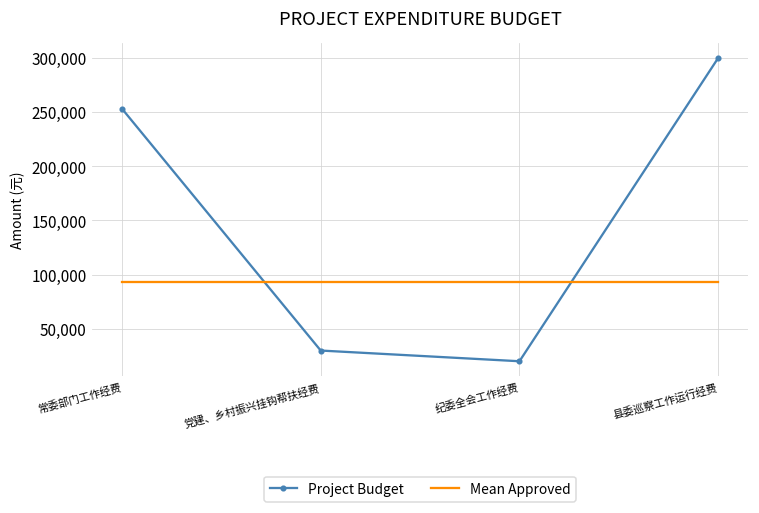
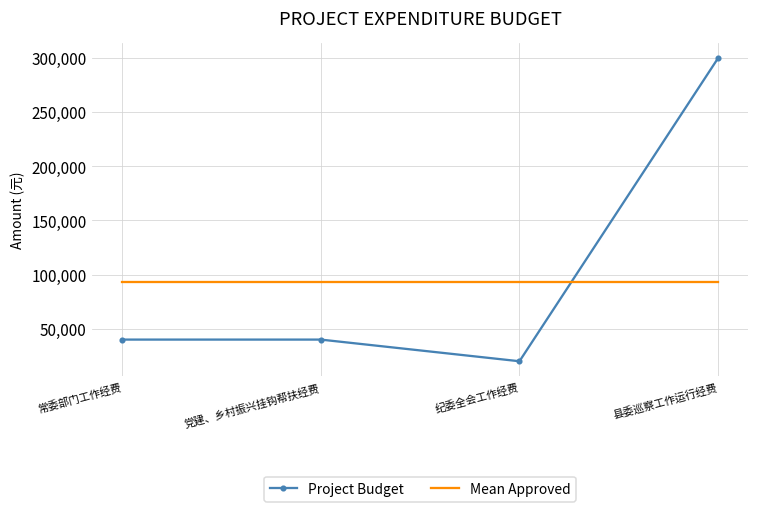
Project Budget, 常委部门工作经费: 250,000 -> 40,000
Project Budget, 党建、乡村振兴挂钩帮扶经费: 30,000 -> 40,000
